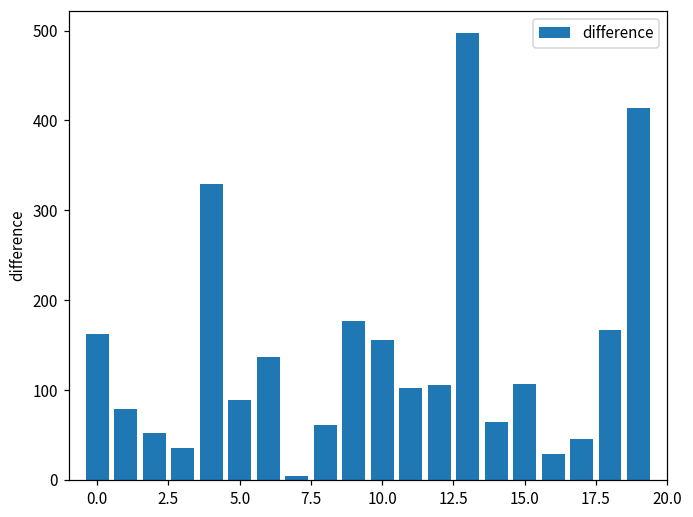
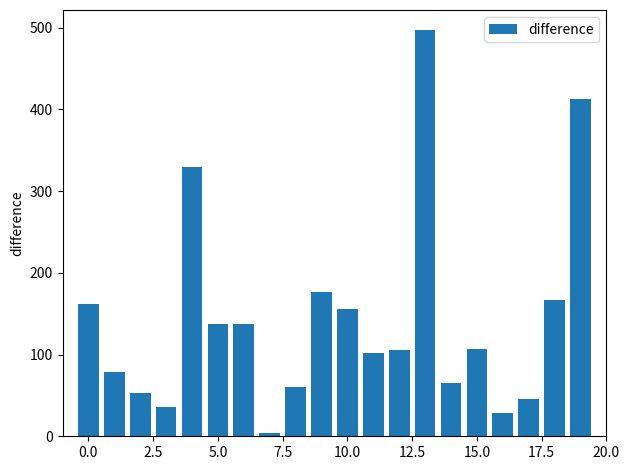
5.0: 90 -> 140
